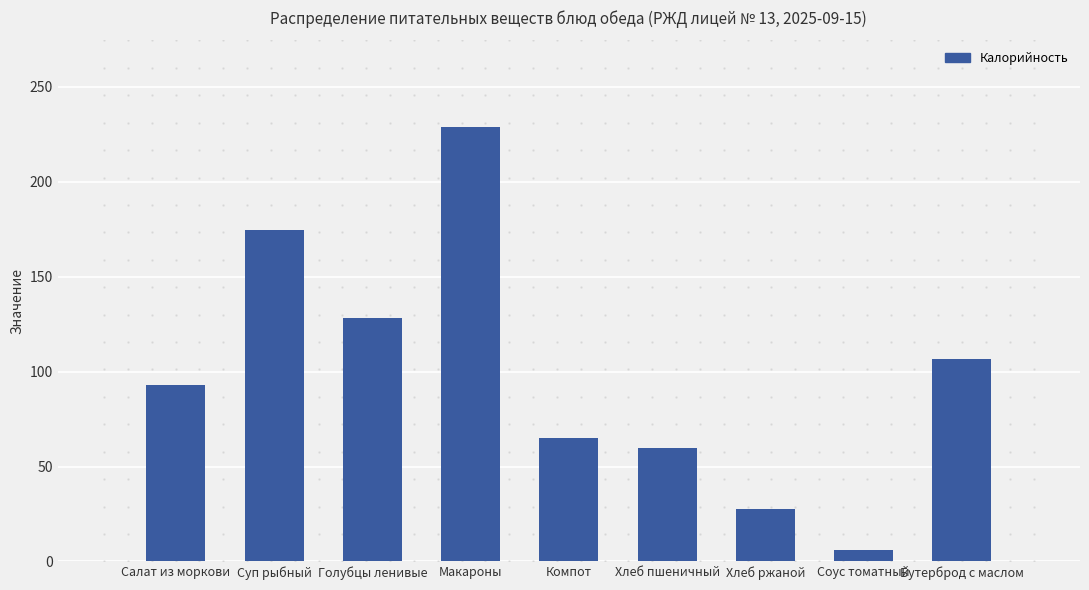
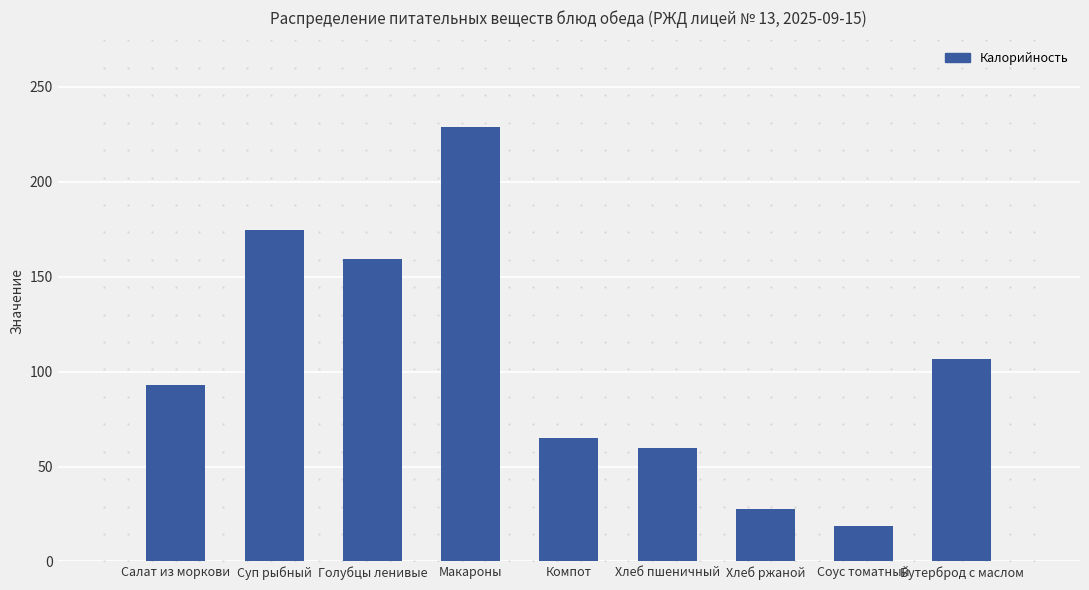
Калорийность, Голубцы ленивые: 128 -> 159
Калорийность, Соус томатный: 6 -> 19
